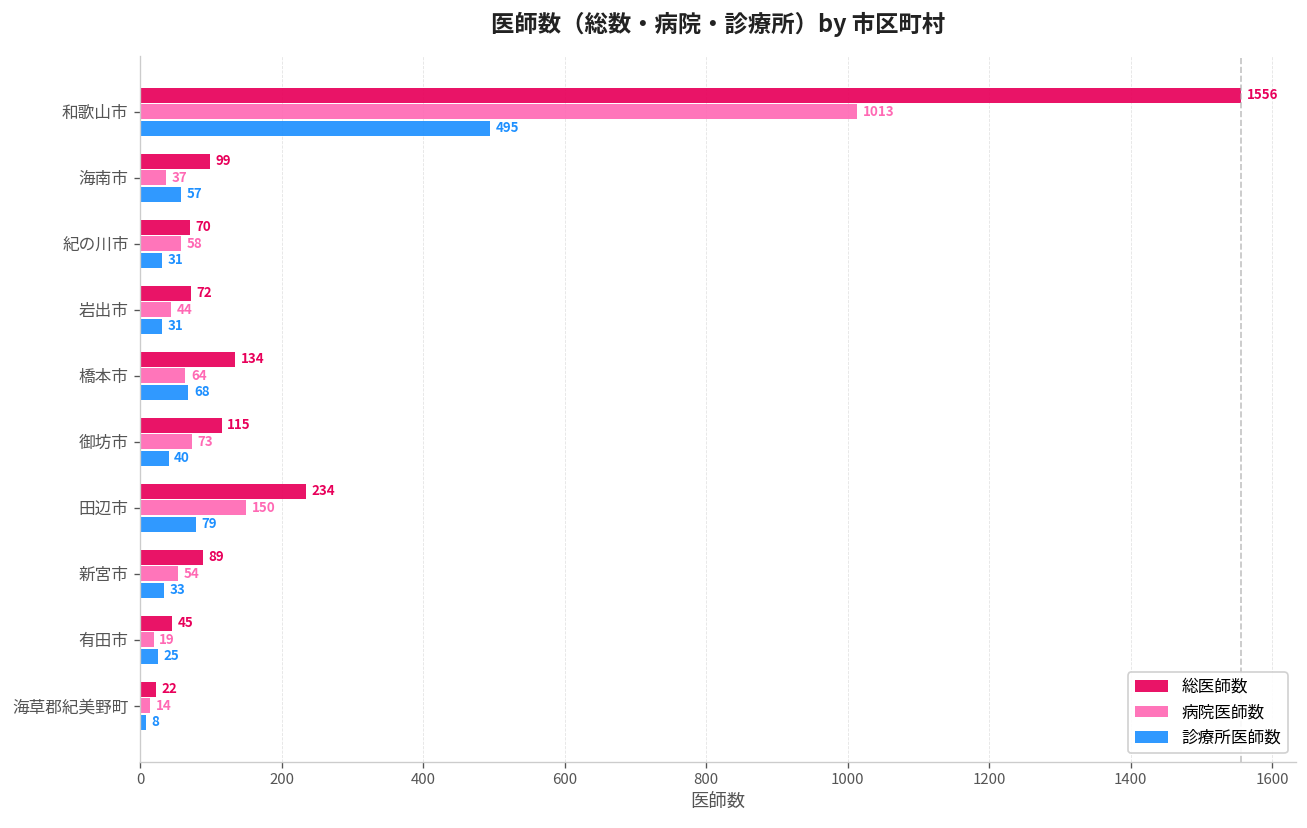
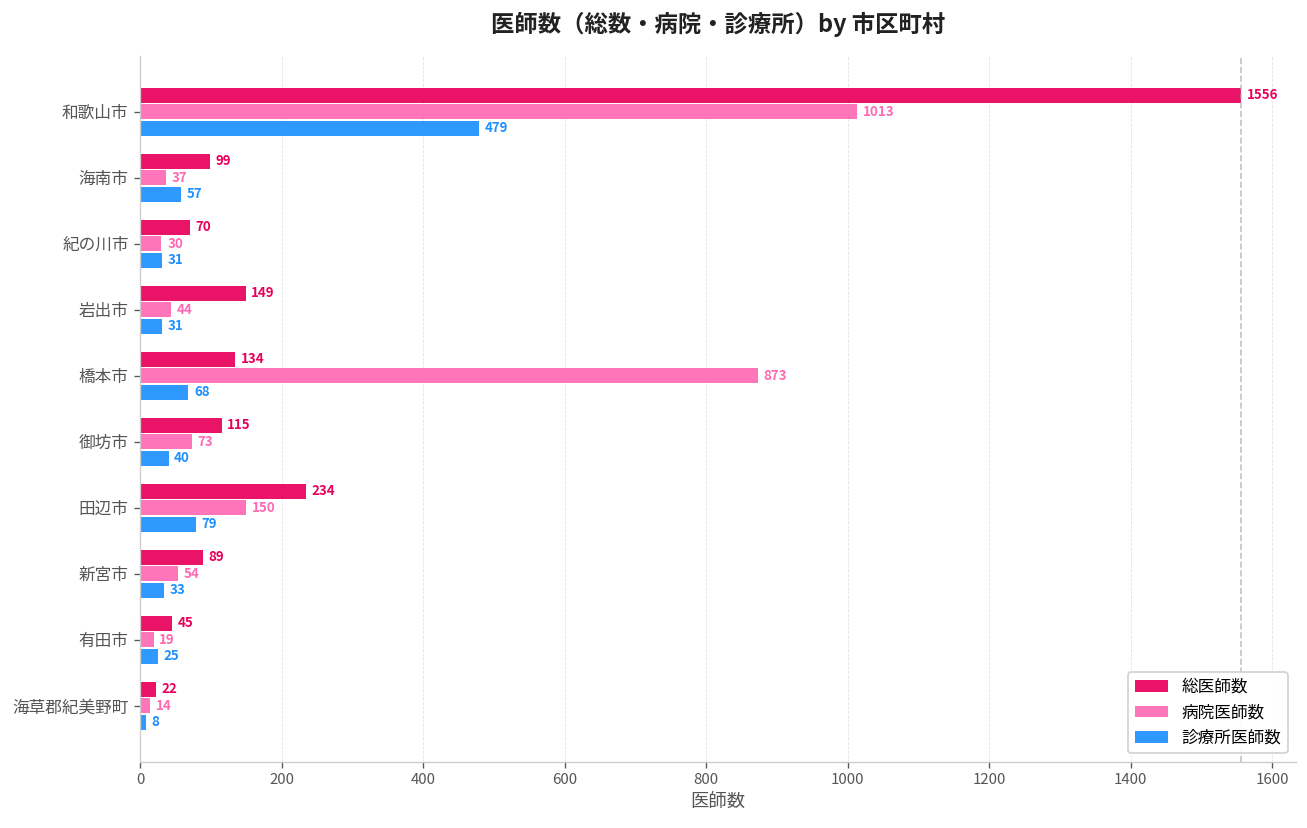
診療所医師数, 和歌山市: 495 -> 479
病院医師数, 紀の川市: 58 -> 30
総医師数, 岩出市: 72 -> 149
病院医師数, 橋本市: 64 -> 873
